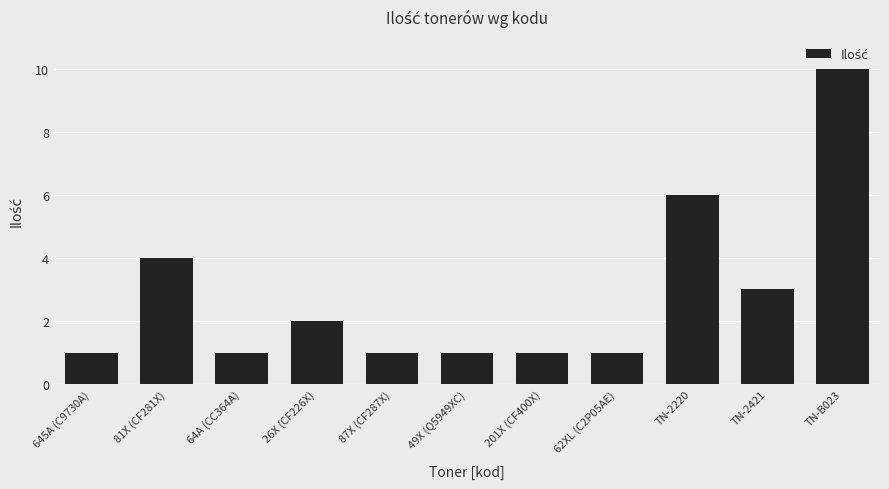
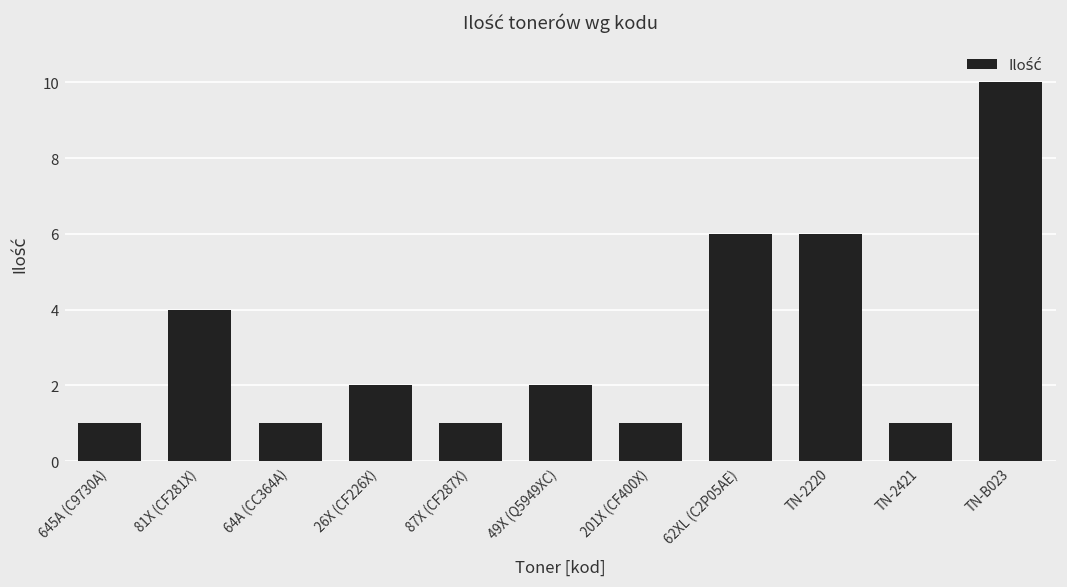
49X (Q5949XC): 1 -> 2
62XL (C2P05AE): 1 -> 6
TN-2421: 3 -> 1
